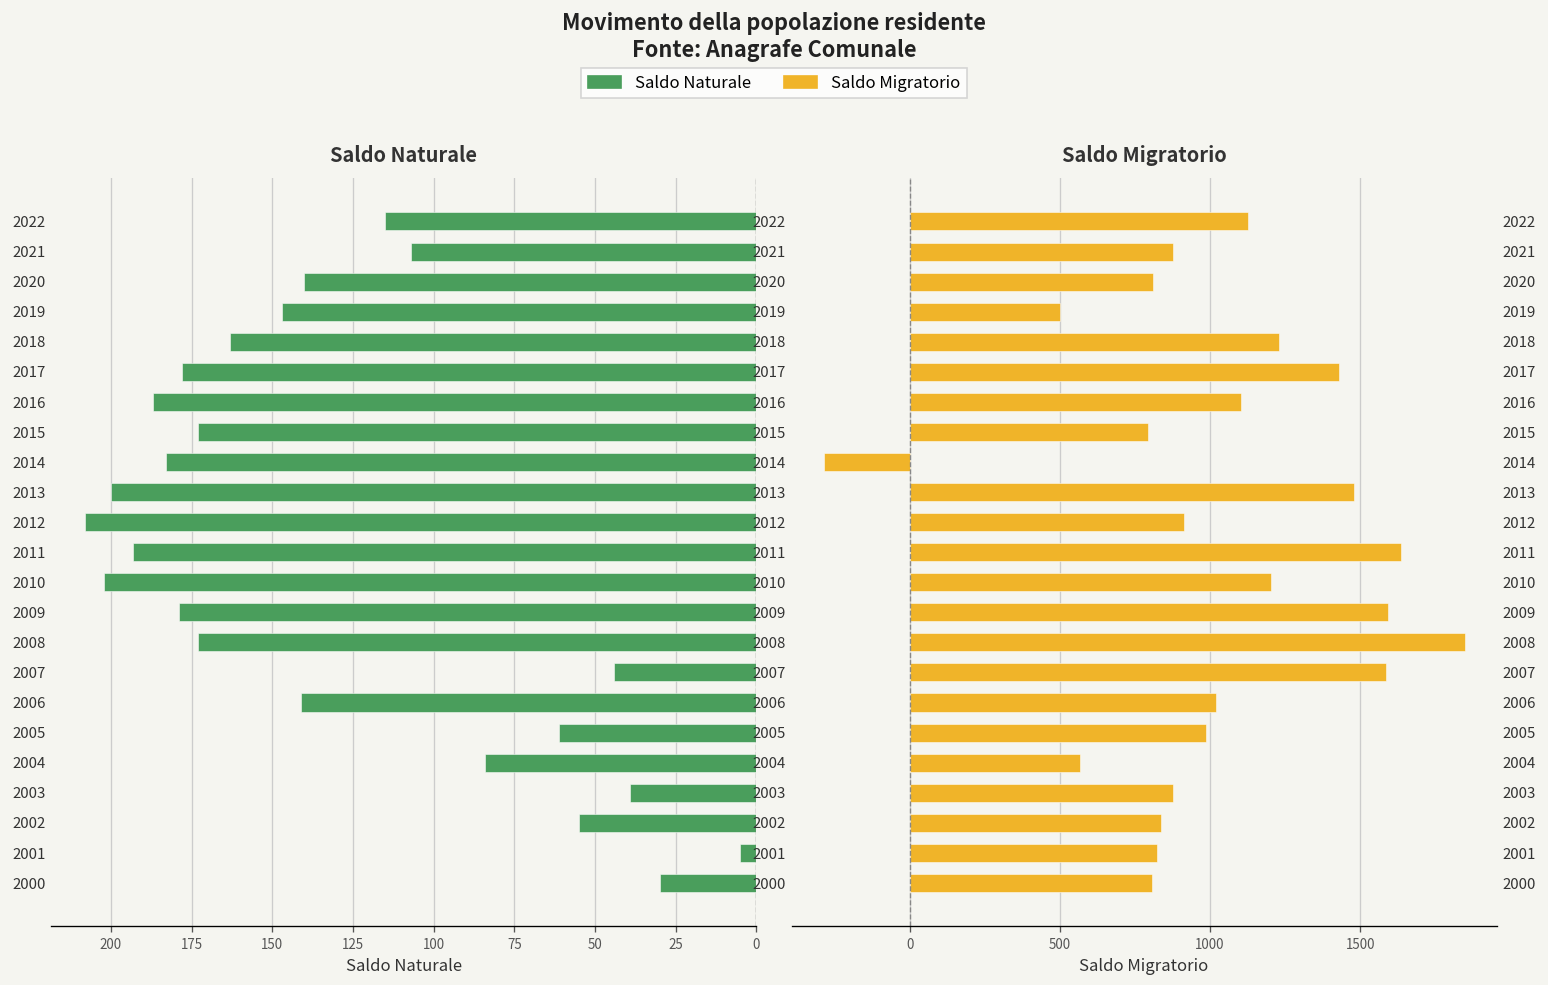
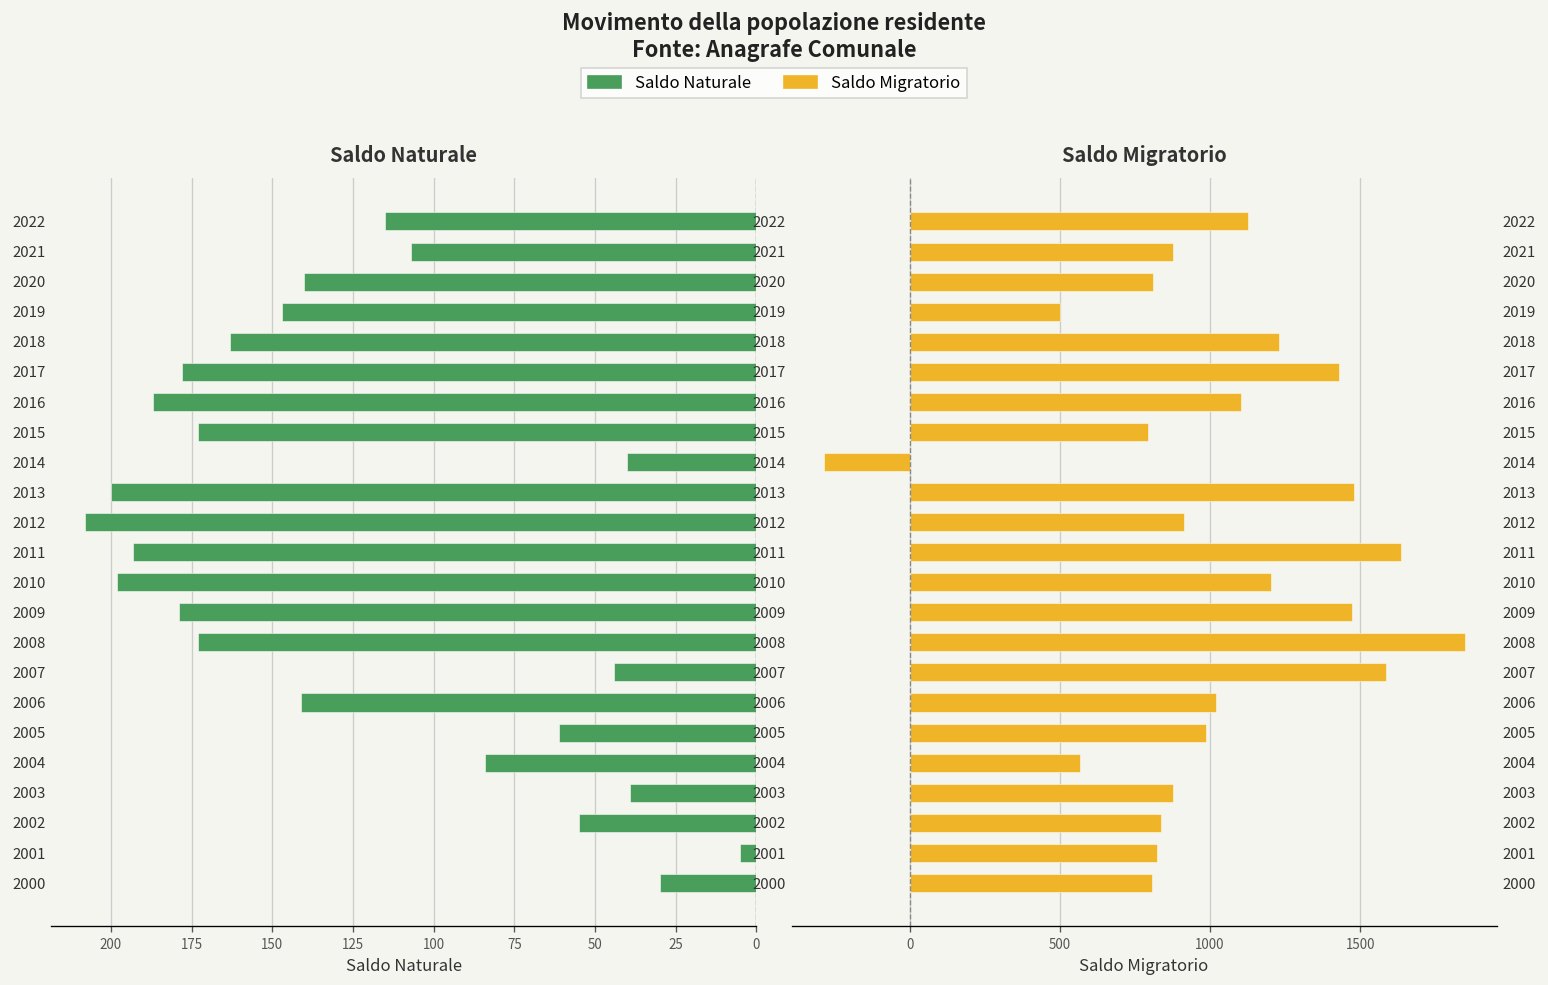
Saldo Naturale, 2014: 183 -> 40
Saldo Naturale, 2010: 202 -> 198
Saldo Migratorio, 2009: 1590 -> 1470
